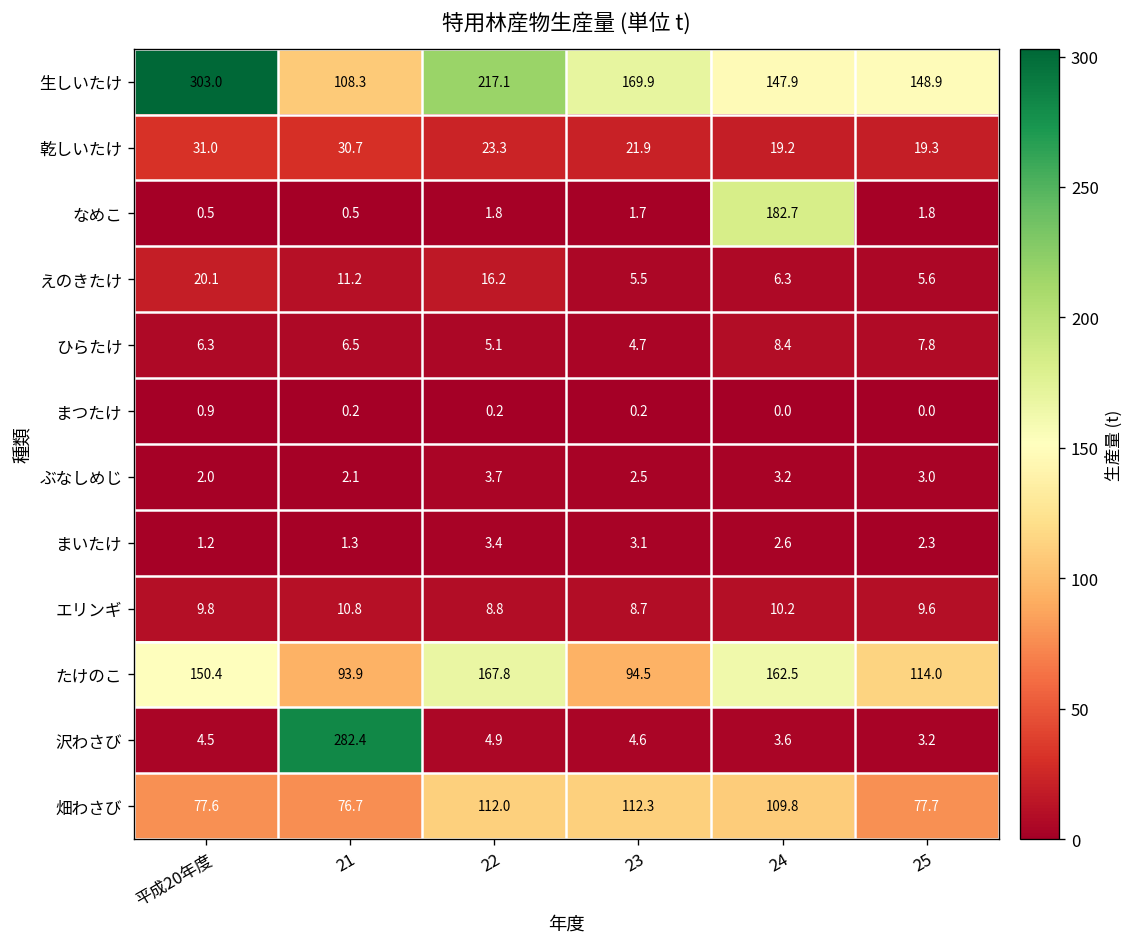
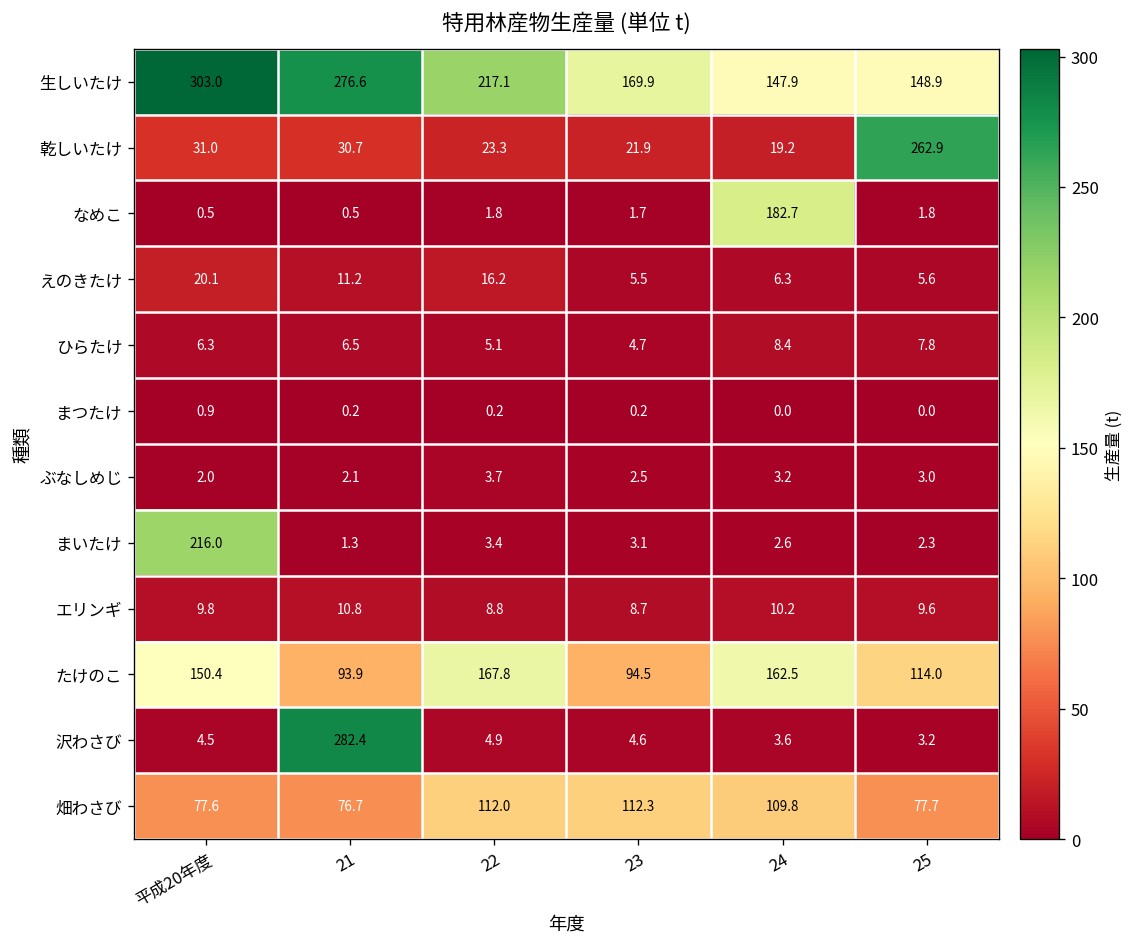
生しいたけ, 21: 108.3 -> 276.6
乾しいたけ, 25: 19.3 -> 262.9
まいたけ, 平成20年度: 1.2 -> 216.0
